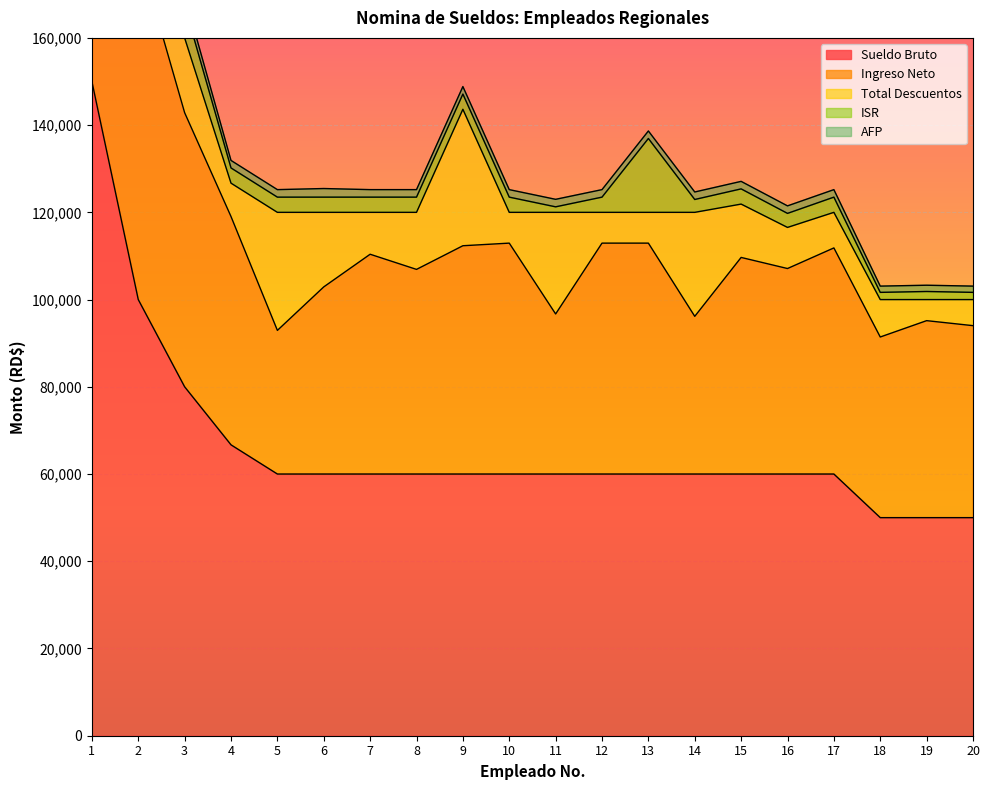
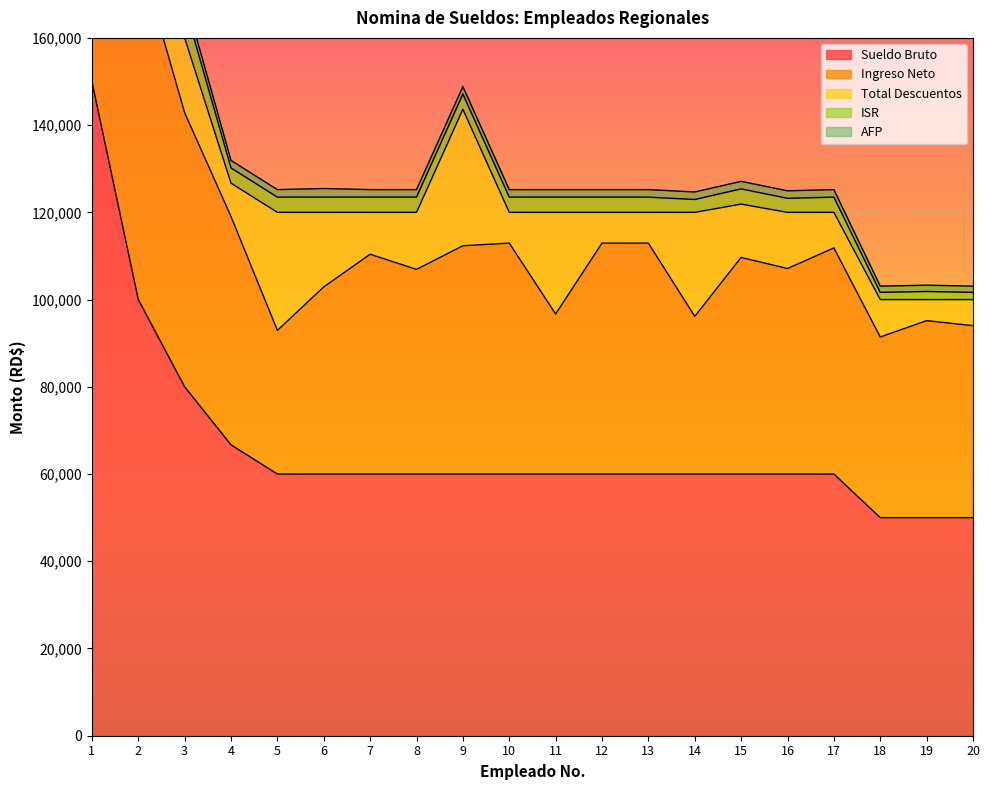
ISR, 11: 1,000 -> 3,000
ISR, 13: 17,000 -> 3,000
Total Descuentos, 16: 9,000 -> 13,000
